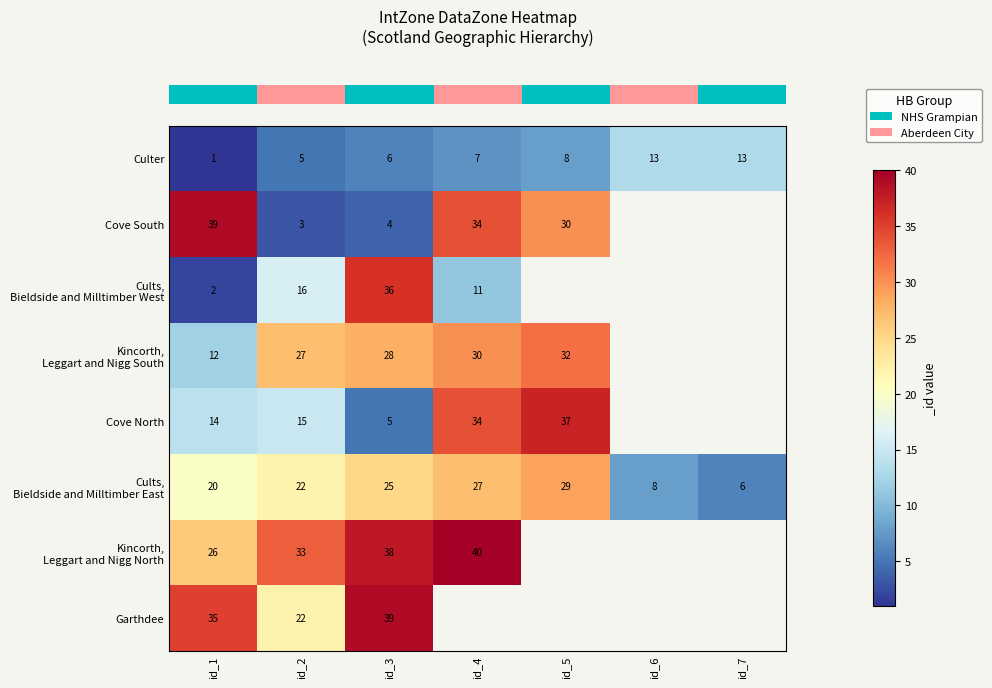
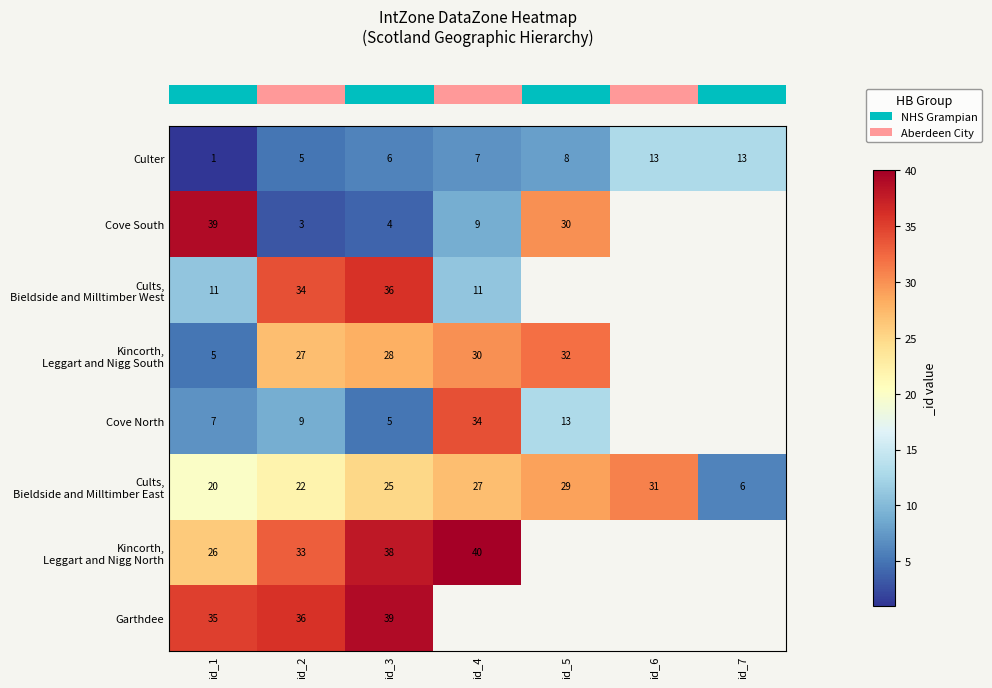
Cove South, id_4: 34 -> 9
Cults, Bieldside and Milltimber West, id_1: 2 -> 11
Cults, Bieldside and Milltimber West, id_2: 16 -> 34
Kincorth, Leggart and Nigg South, id_1: 12 -> 5
Cove North, id_1: 14 -> 7
Cove North, id_2: 15 -> 9
Cove North, id_5: 37 -> 13
Cults, Bieldside and Milltimber East, id_6: 8 -> 31
Garthdee, id_2: 22 -> 36
